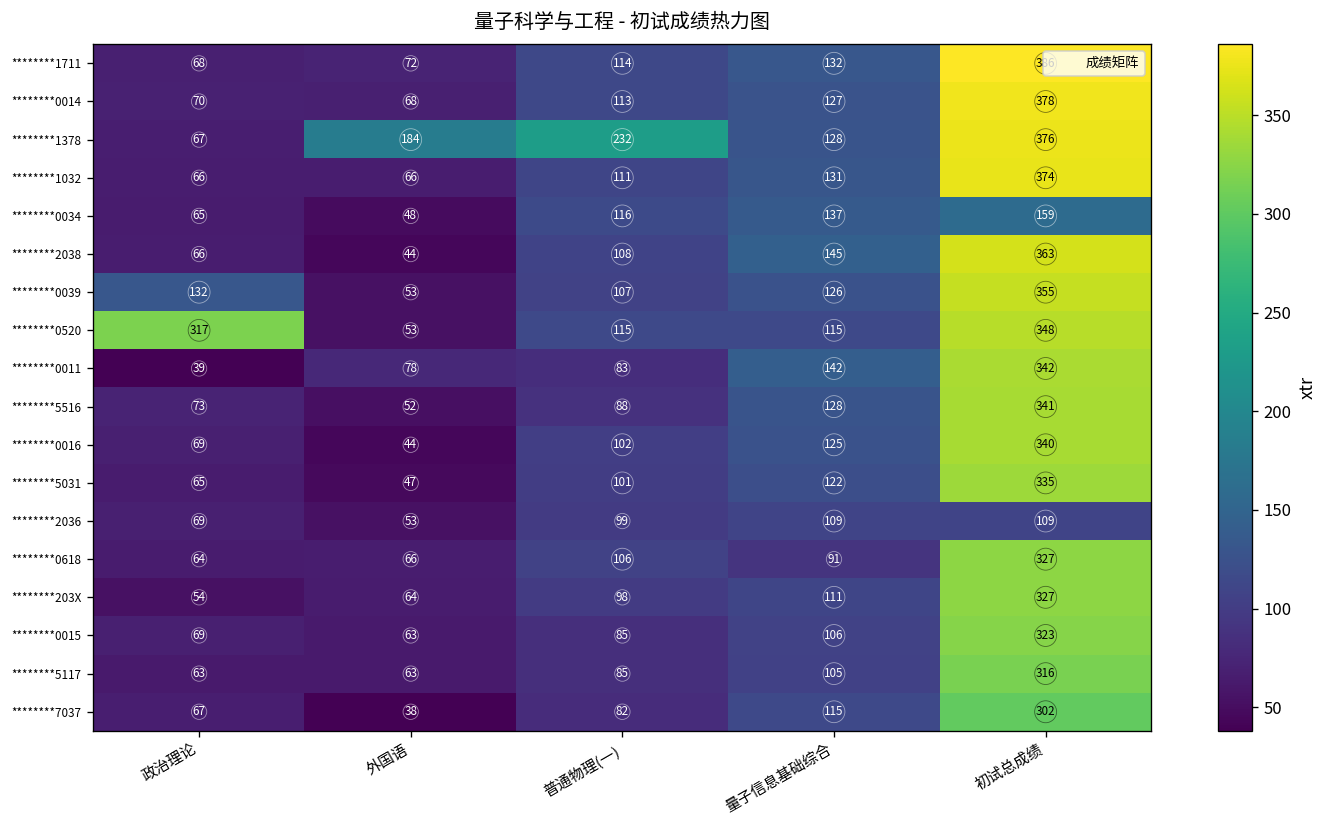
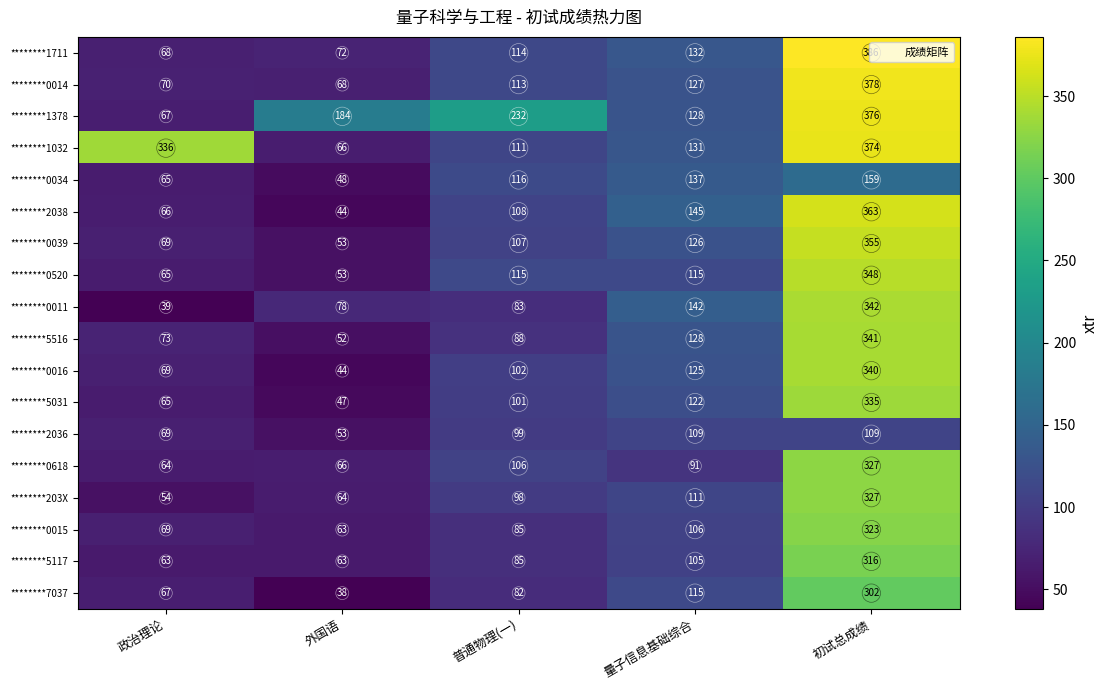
********1032, 政治理论: 66 -> 336
********0039, 政治理论: 132 -> 69
********0520, 政治理论: 317 -> 65
